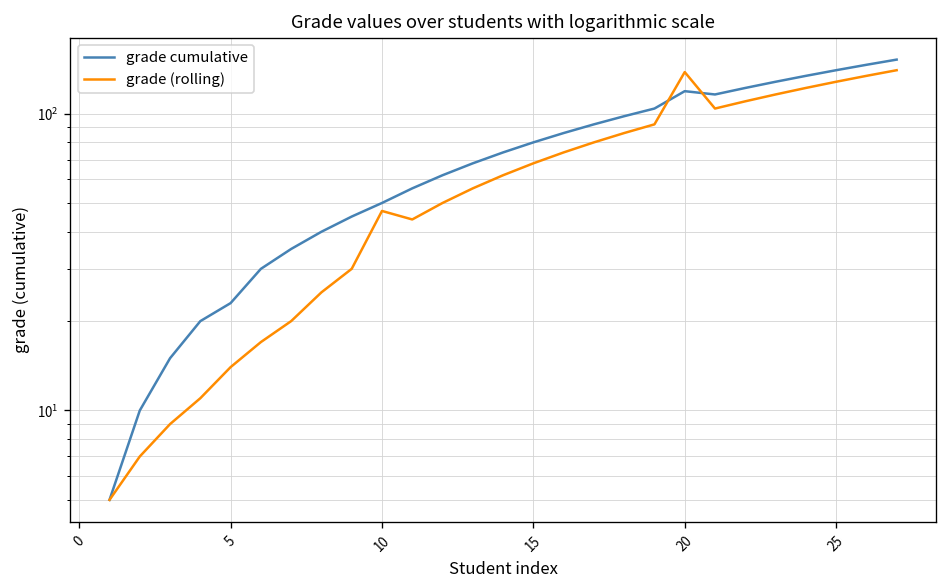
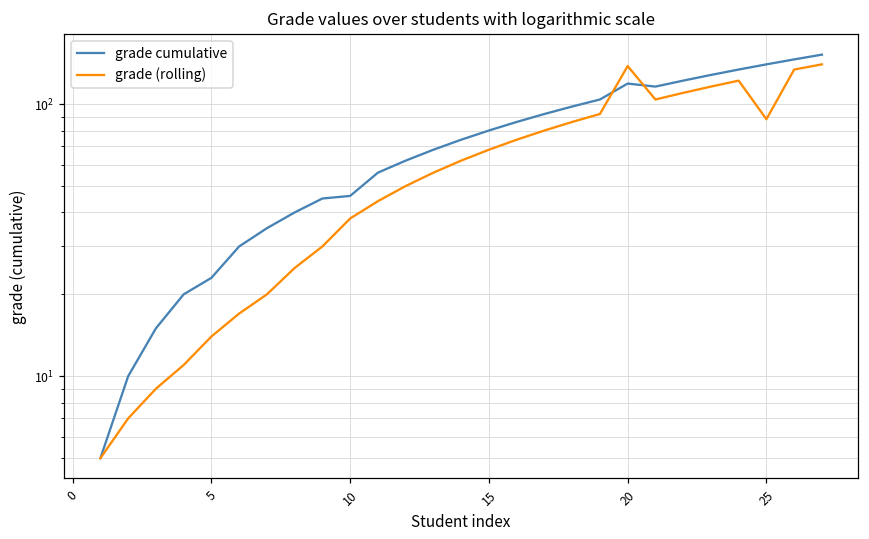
grade cumulative, 10: 50 -> 46
grade (rolling), 10: 47 -> 38
grade (rolling), 25: 130 -> 88
